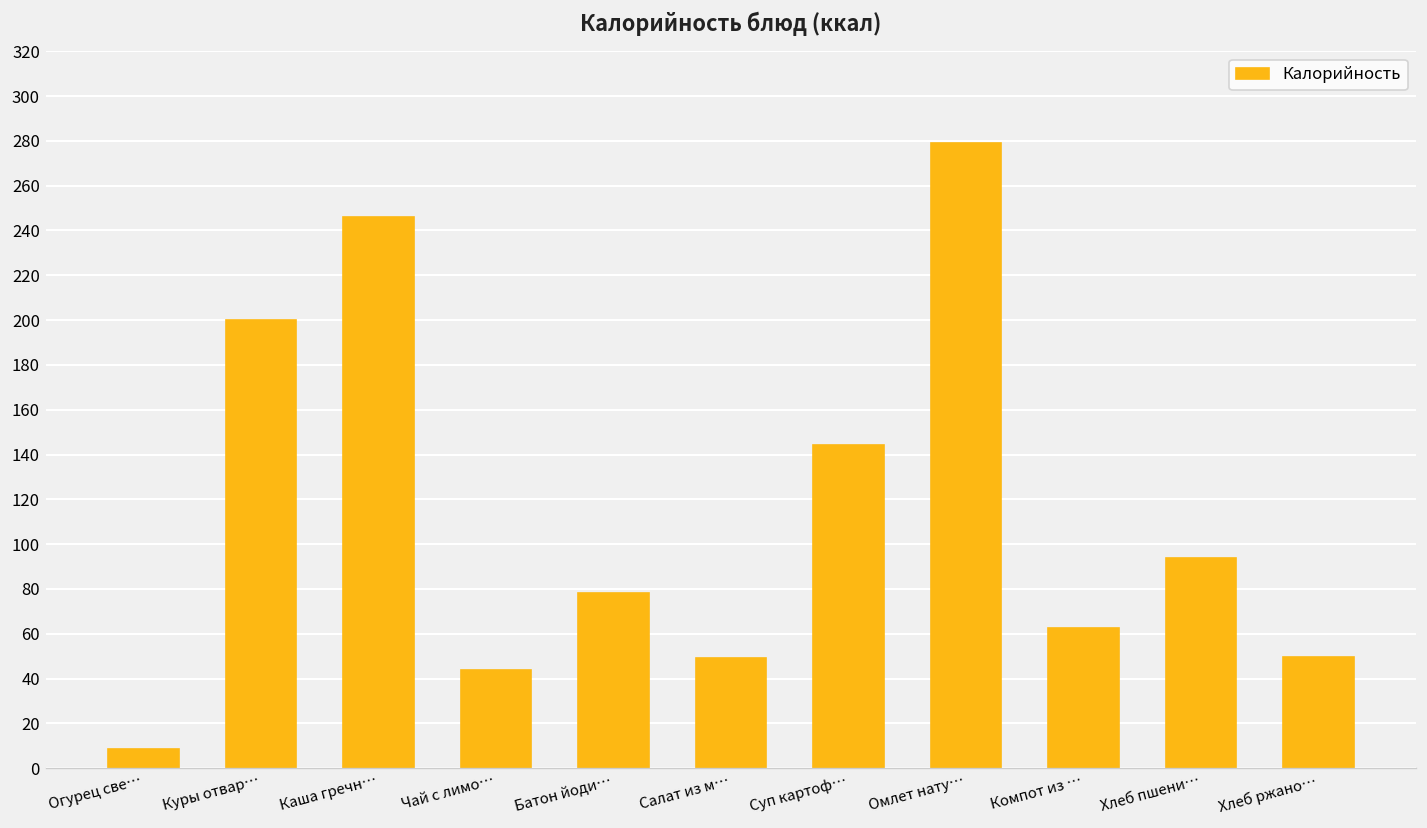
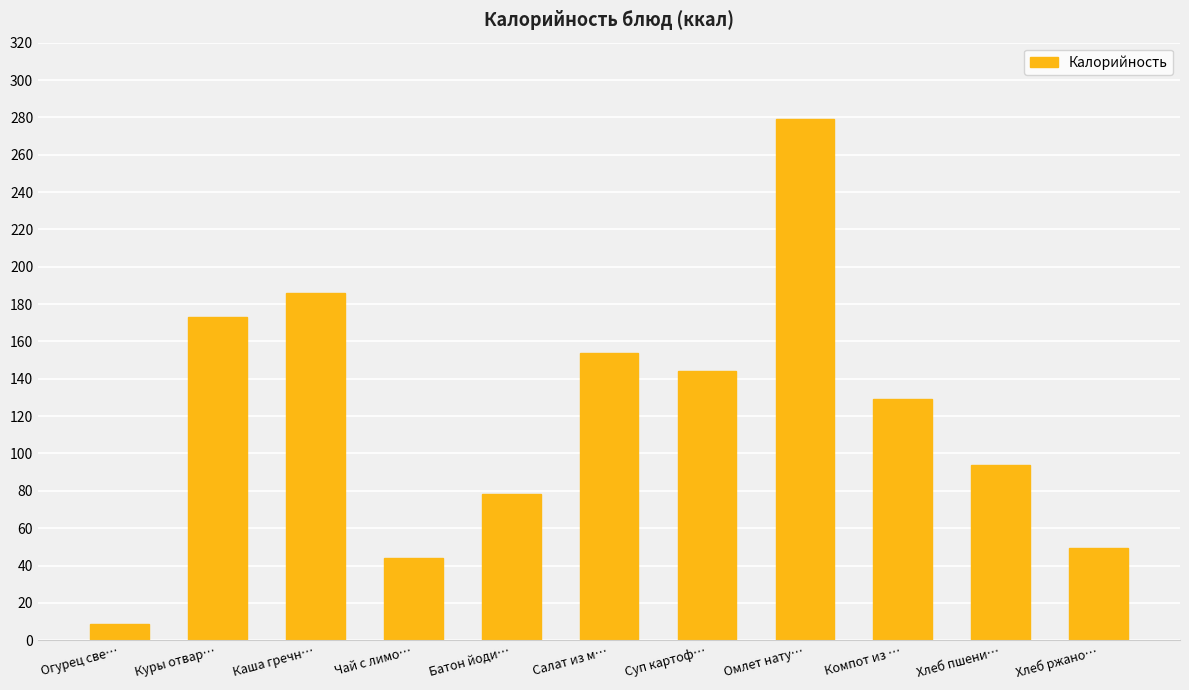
Куры отвар…: 200 -> 173
Каша гречн…: 246 -> 186
Салат из м…: 49 -> 154
Компот из …: 62 -> 129
